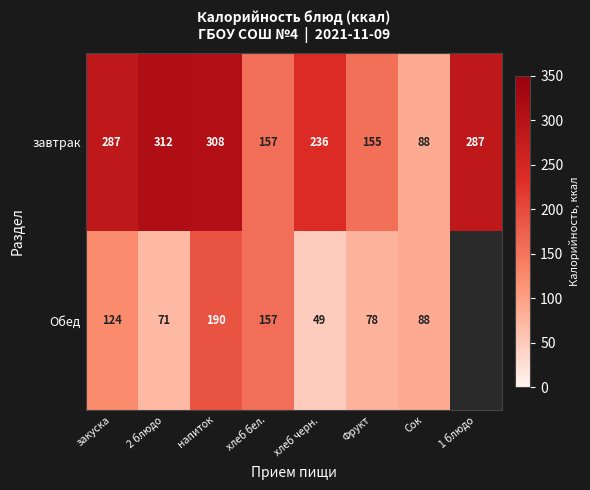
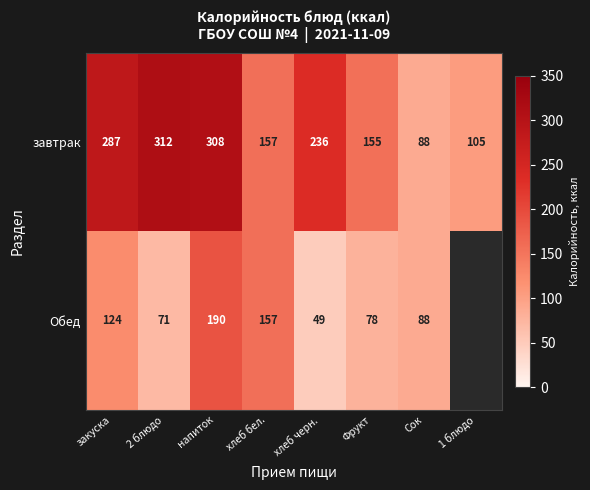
завтрак, 1 блюдо: 287 -> 105
